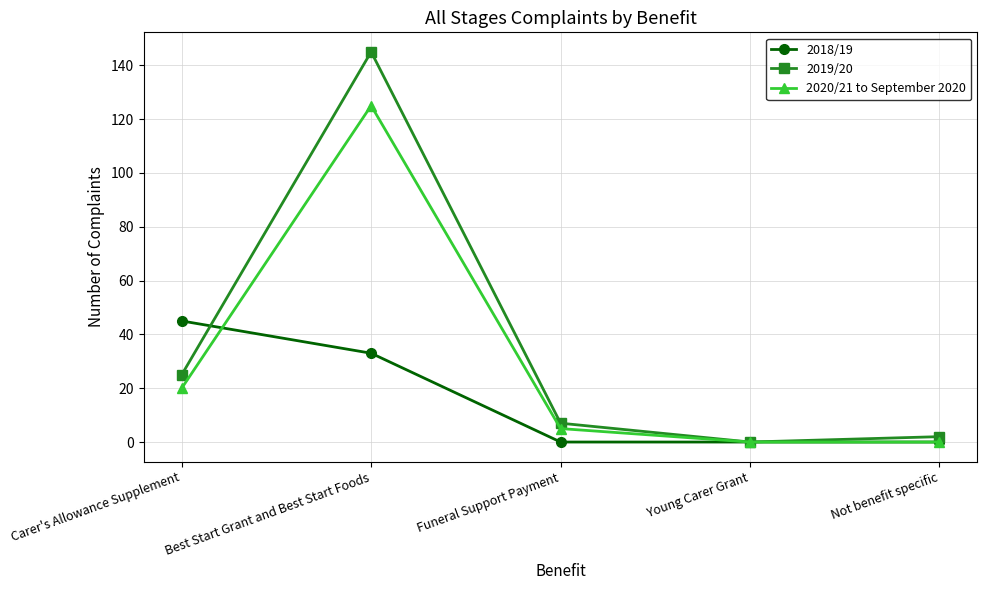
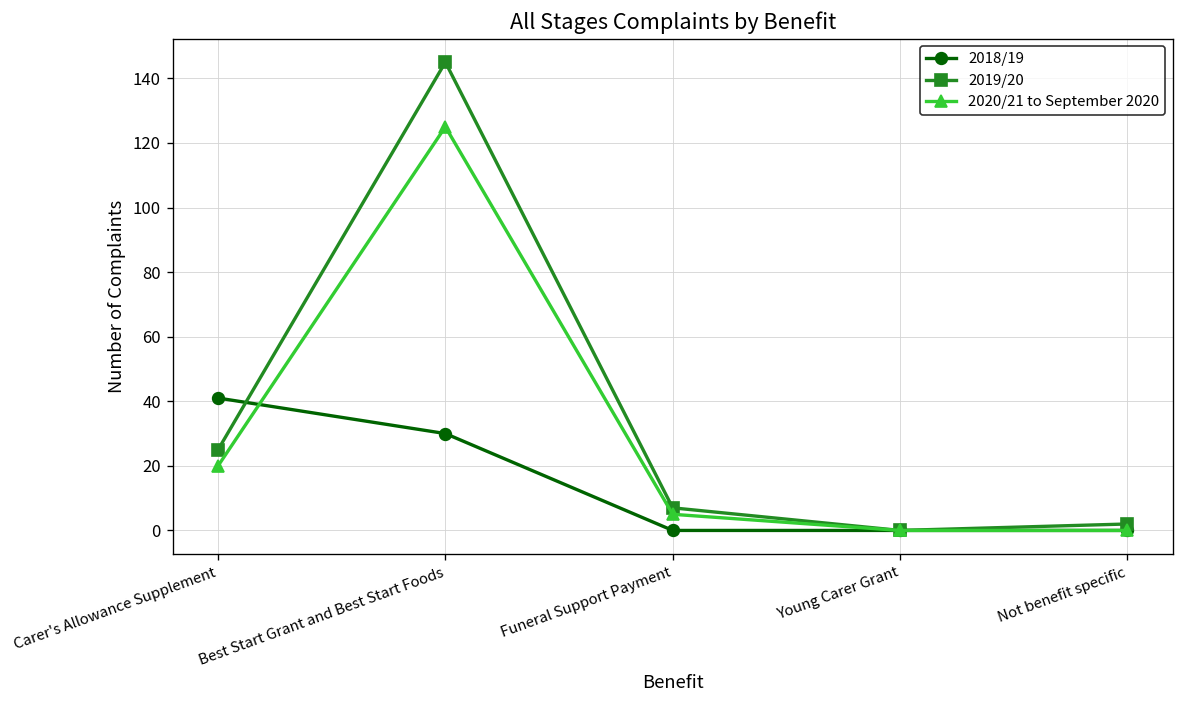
2018/19, Carer's Allowance Supplement: 45 -> 41
2018/19, Best Start Grant and Best Start Foods: 33 -> 30
